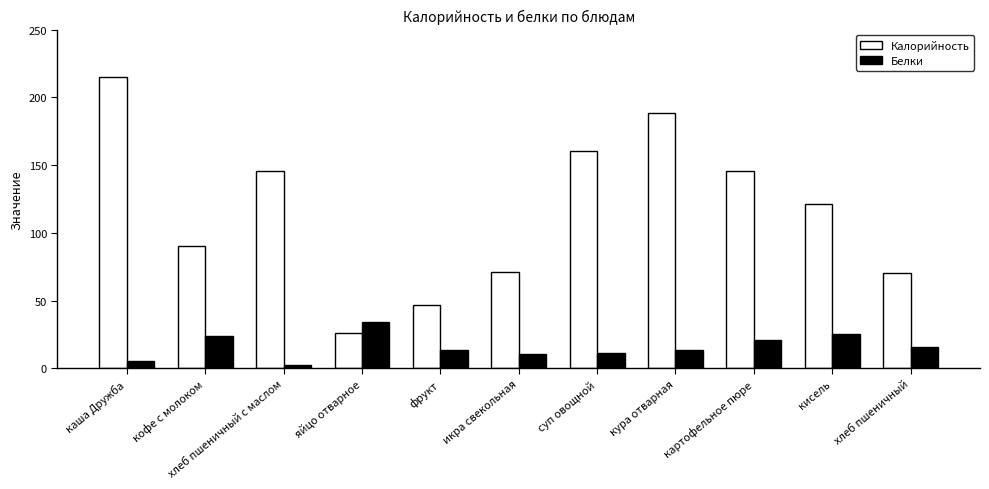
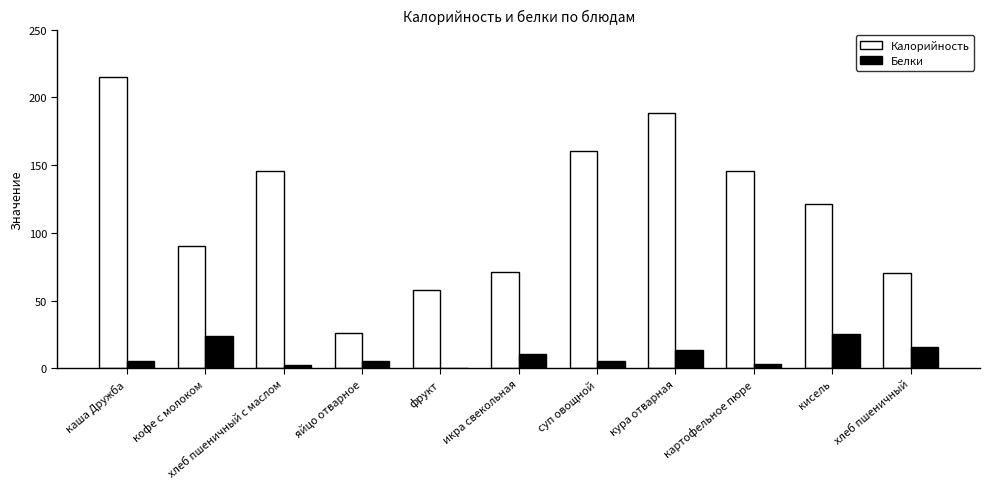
Белки, яйцо отварное: 34 -> 5
Калорийность, фрукт: 47 -> 58
Белки, фрукт: 14 -> 0
Белки, суп овощной: 11 -> 5
Белки, картофельное пюре: 21 -> 3
